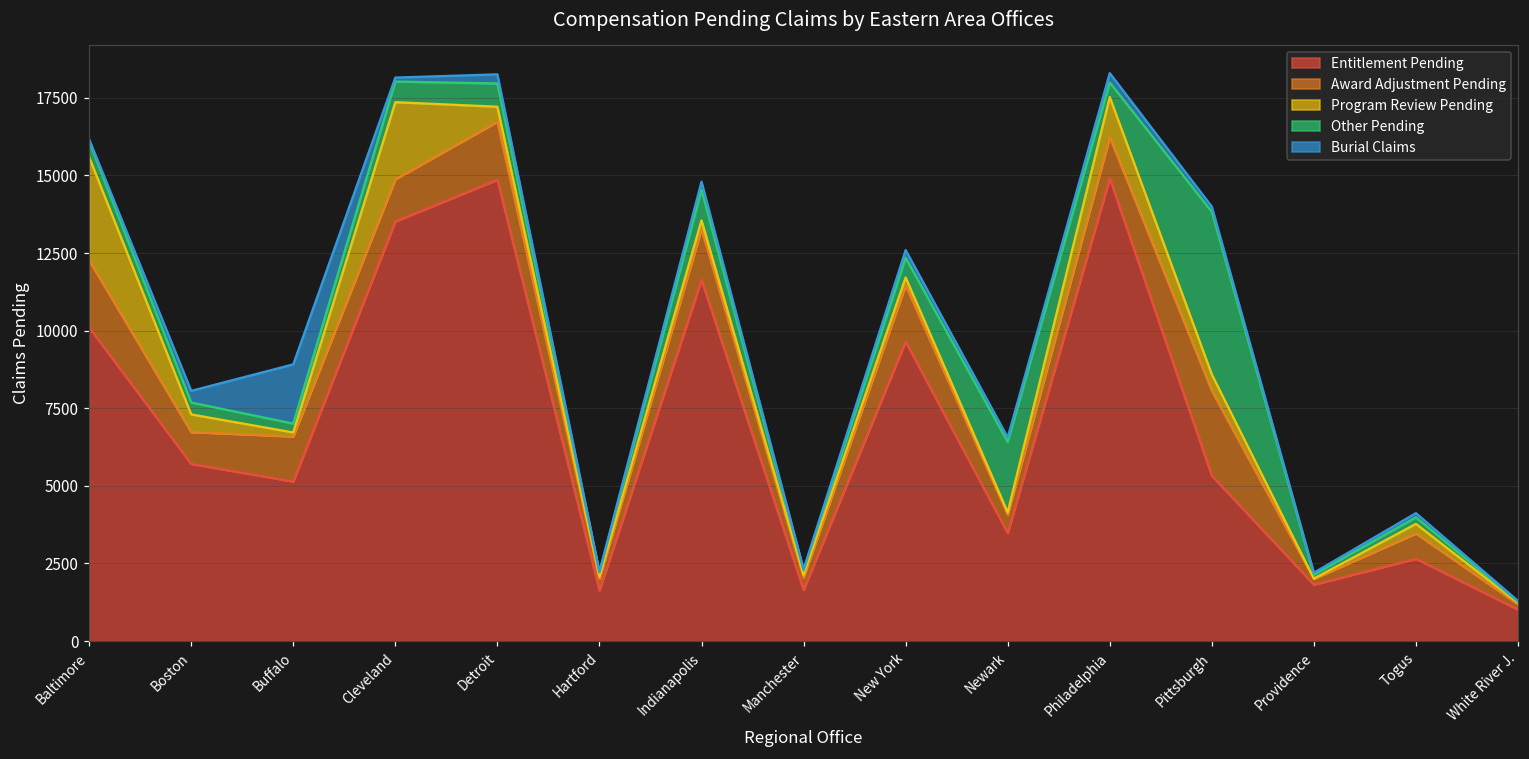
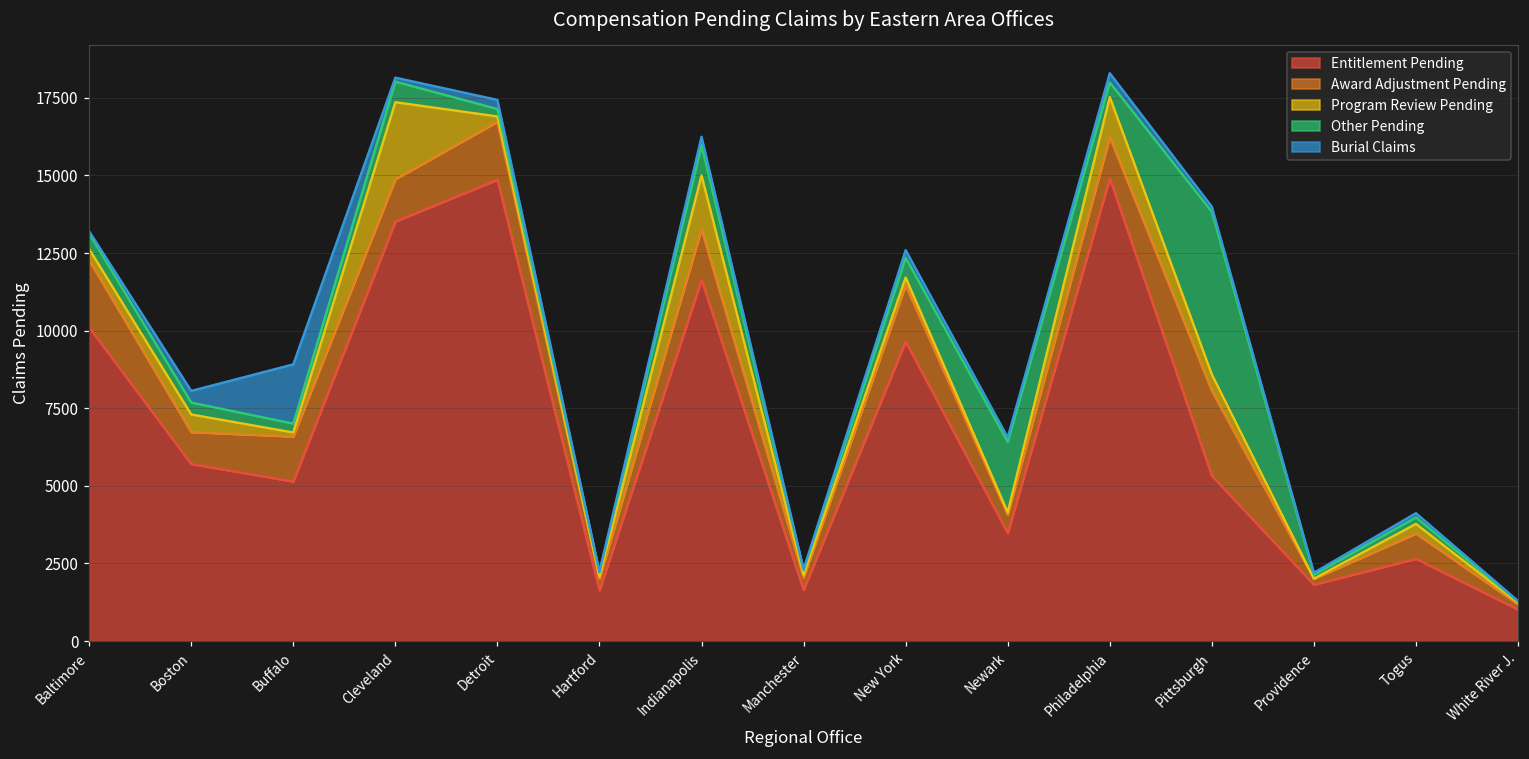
Program Review Pending, Baltimore: 3300 -> 400
Program Review Pending, Detroit: 500 -> 200
Other Pending, Detroit: 800 -> 200
Program Review Pending, Indianapolis: 300 -> 1700
